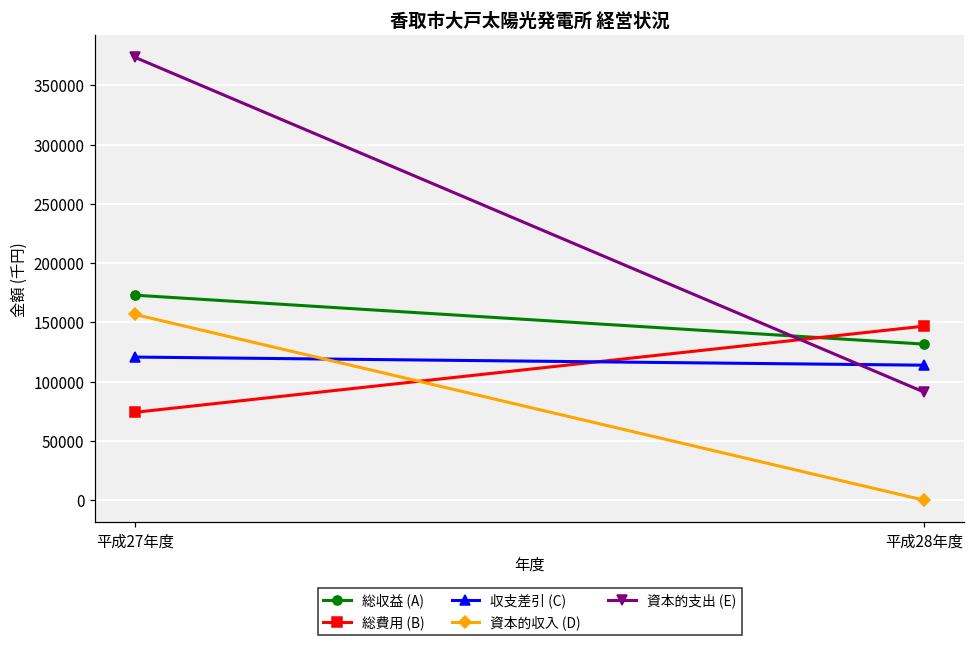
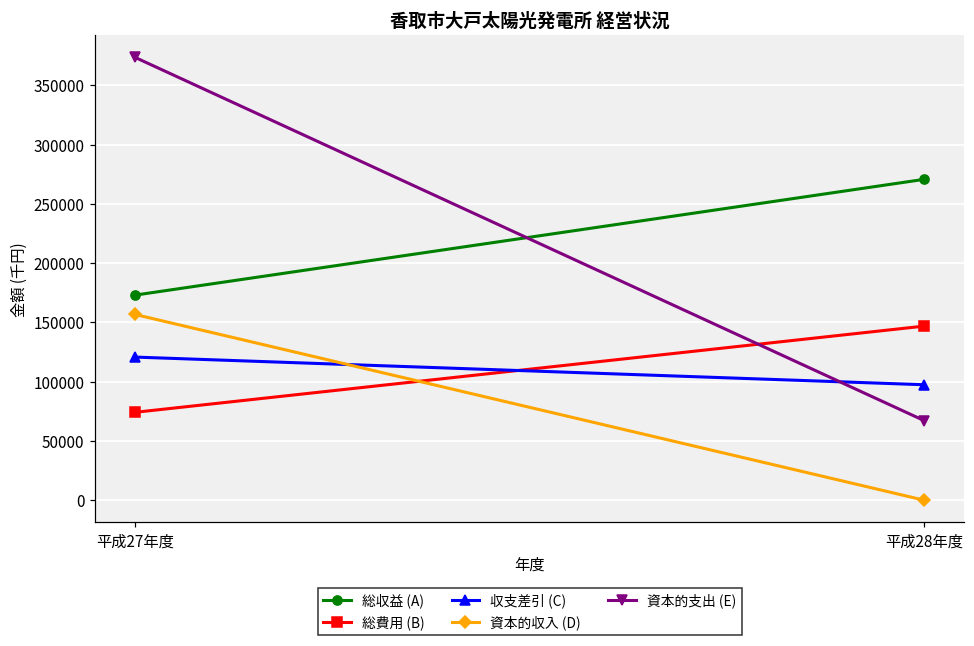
総収益 (A), 平成28年度: 132000 -> 271000
収支差引 (C), 平成28年度: 114000 -> 97000
資本的支出 (E), 平成28年度: 91000 -> 67000
